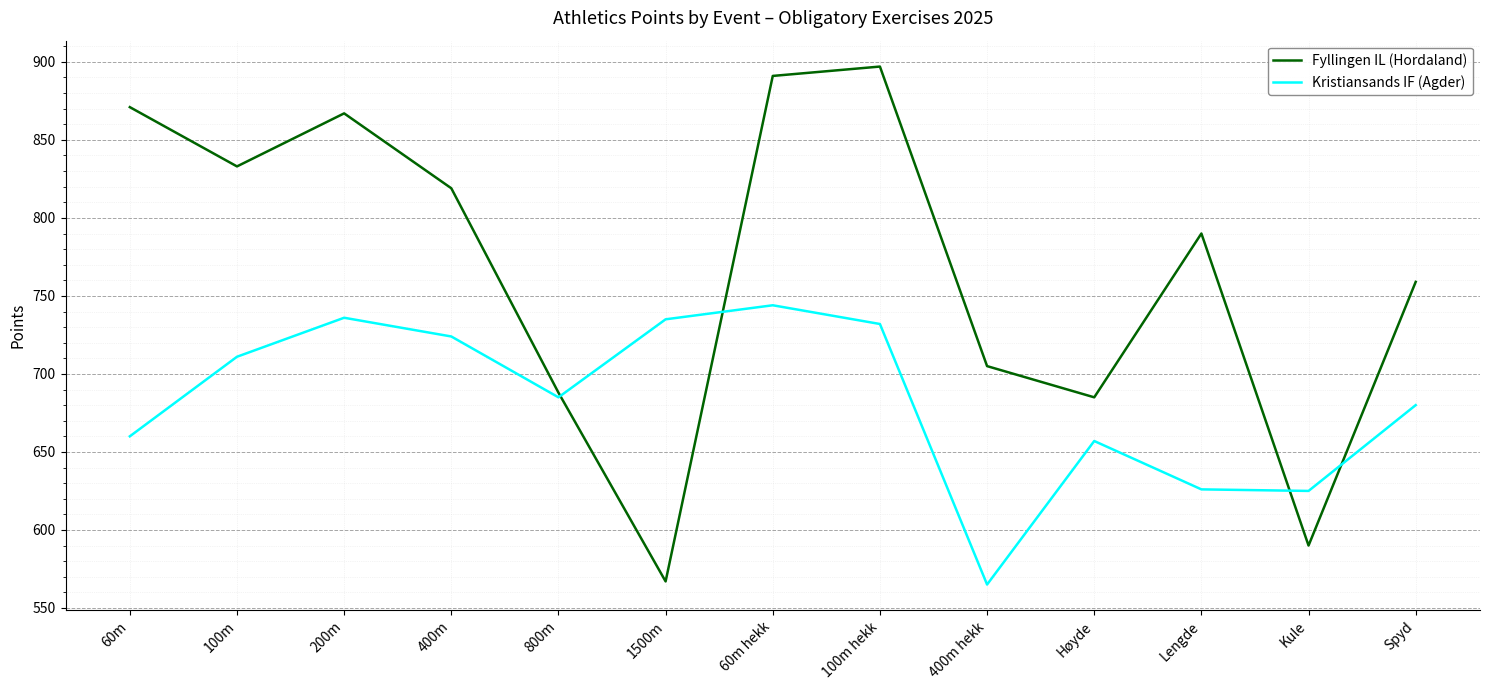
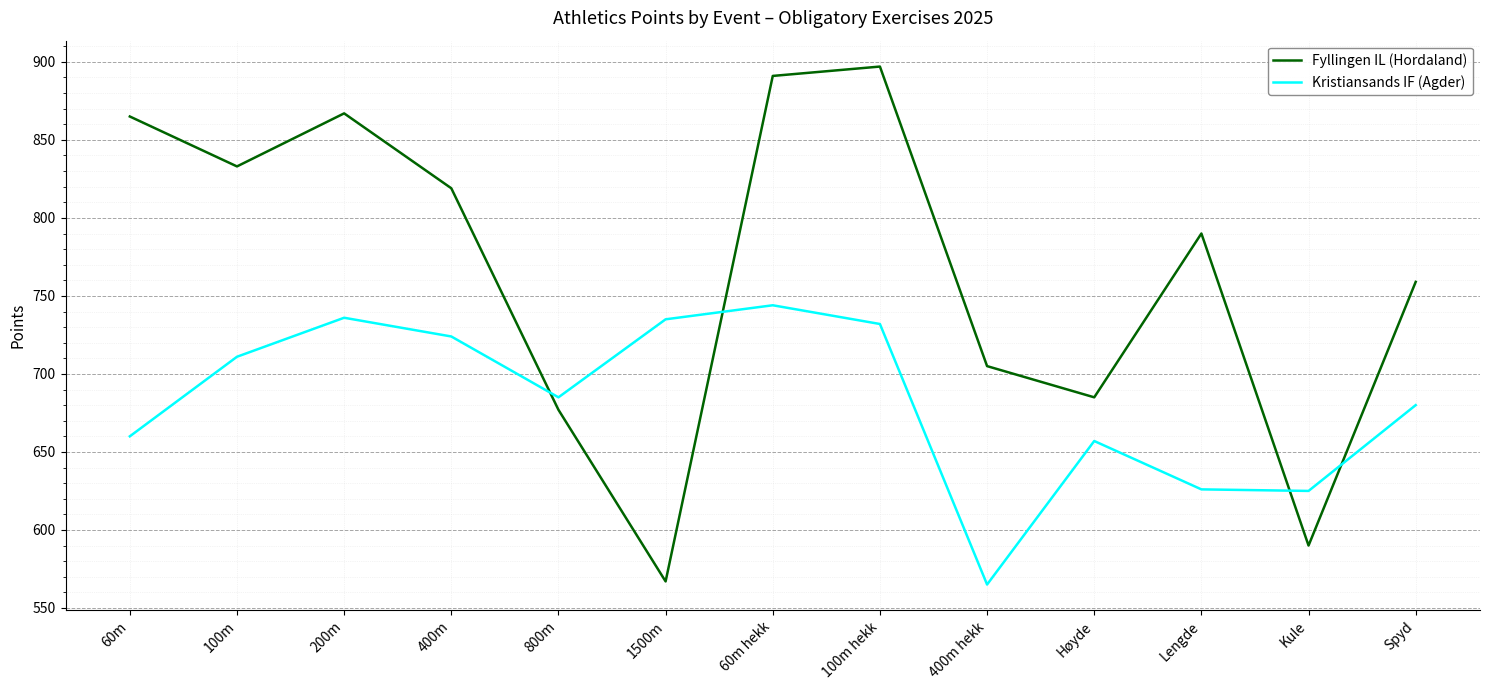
Fyllingen IL (Hordaland), 60m: 871 -> 865
Fyllingen IL (Hordaland), 800m: 688 -> 677
